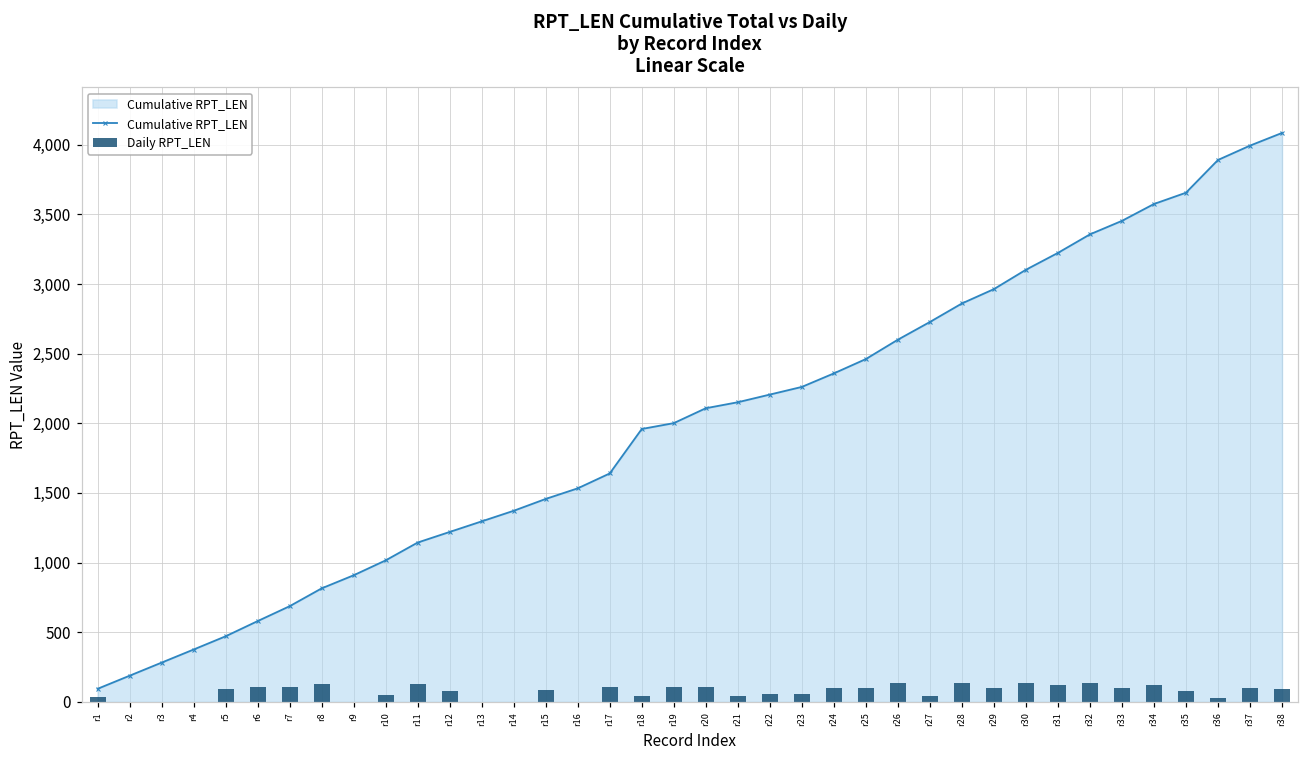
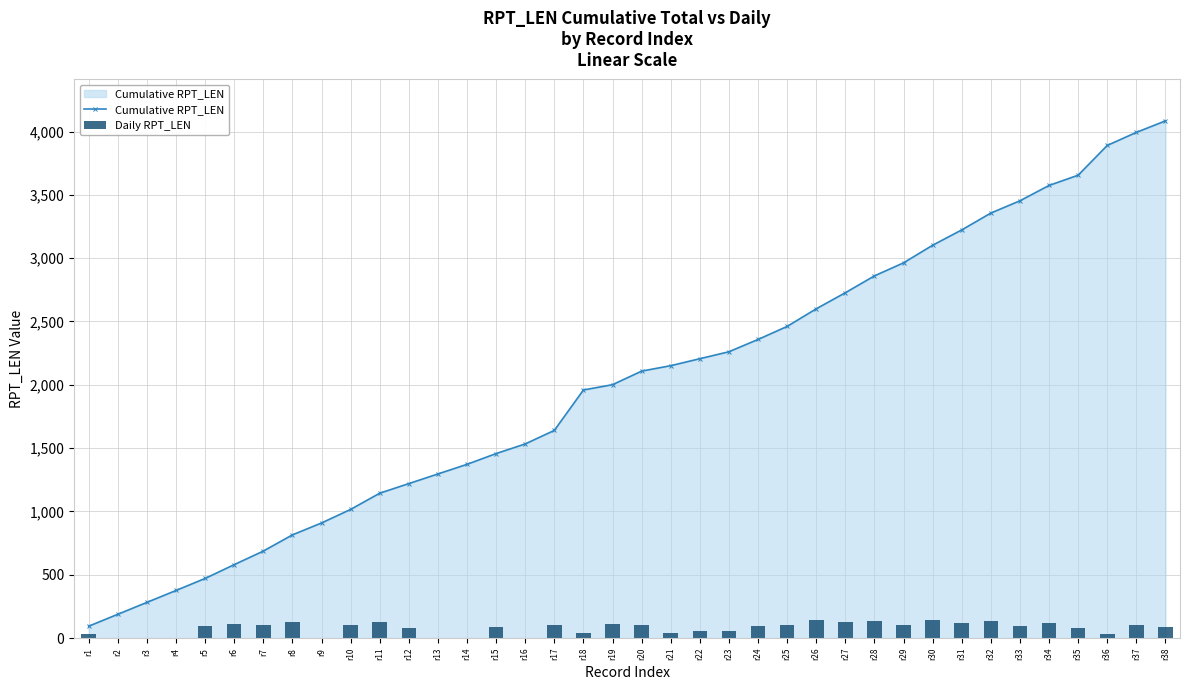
Daily RPT_LEN, r10: 50 -> 110
Daily RPT_LEN, r27: 40 -> 130
